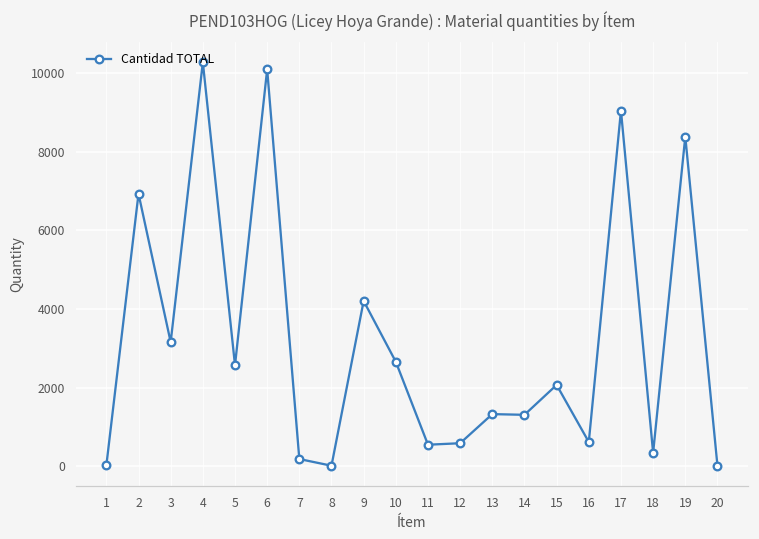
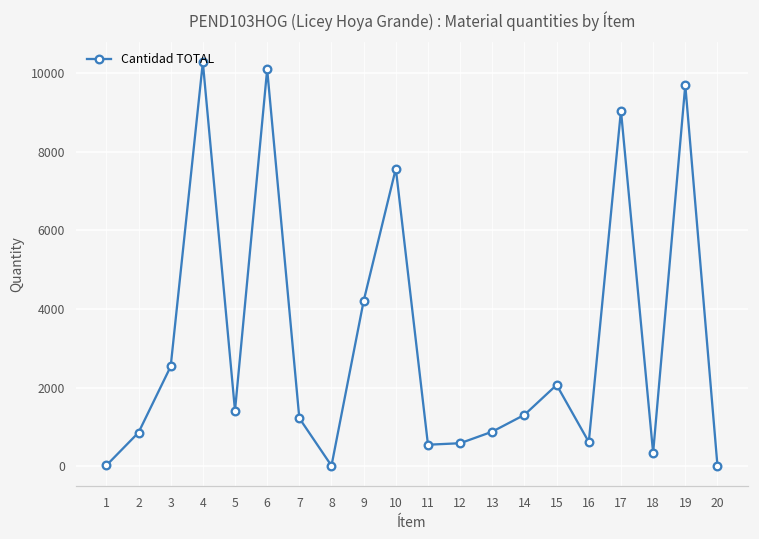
2: 6900 -> 900
3: 3200 -> 2500
5: 2600 -> 1400
7: 200 -> 1200
10: 2700 -> 7600
13: 1300 -> 900
19: 8400 -> 9700
